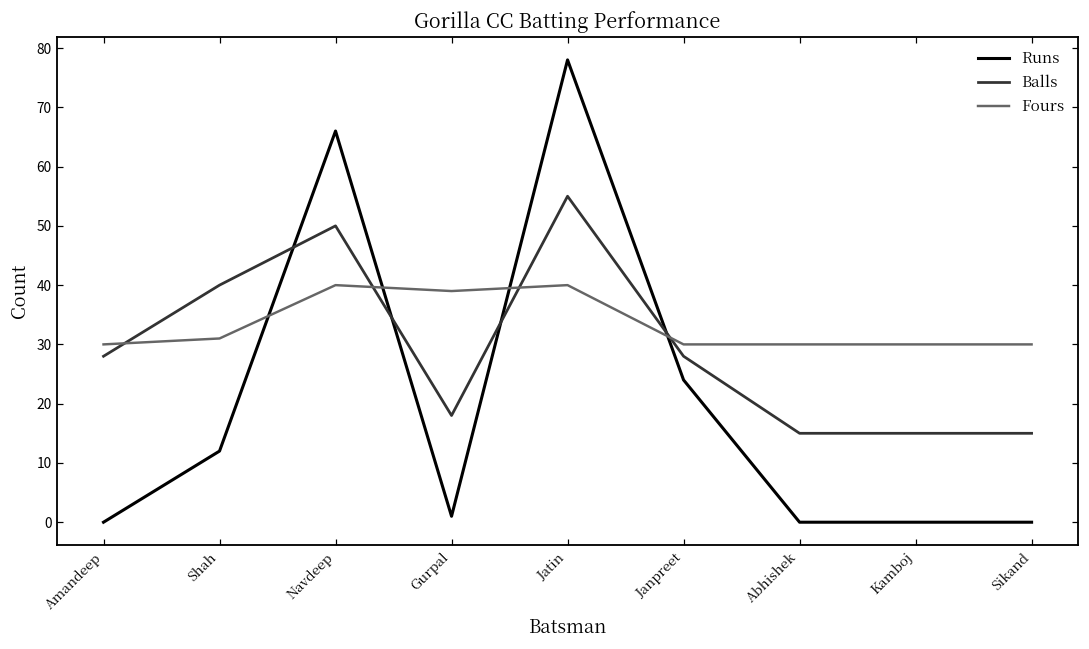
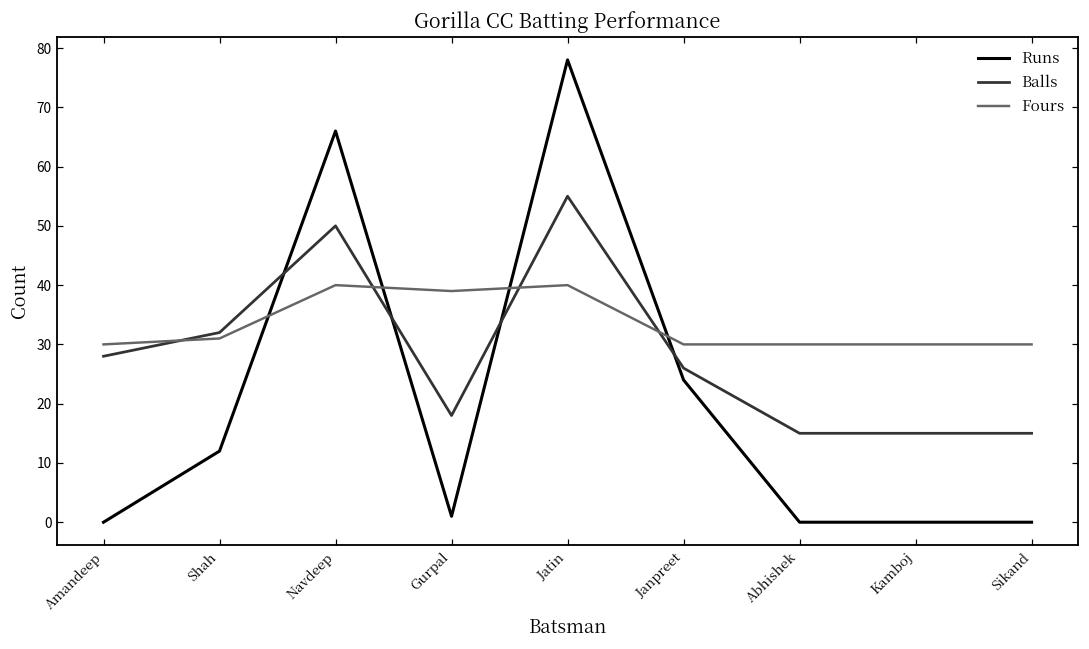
Balls, Shah: 40 -> 32
Balls, Janpreet: 28 -> 26
